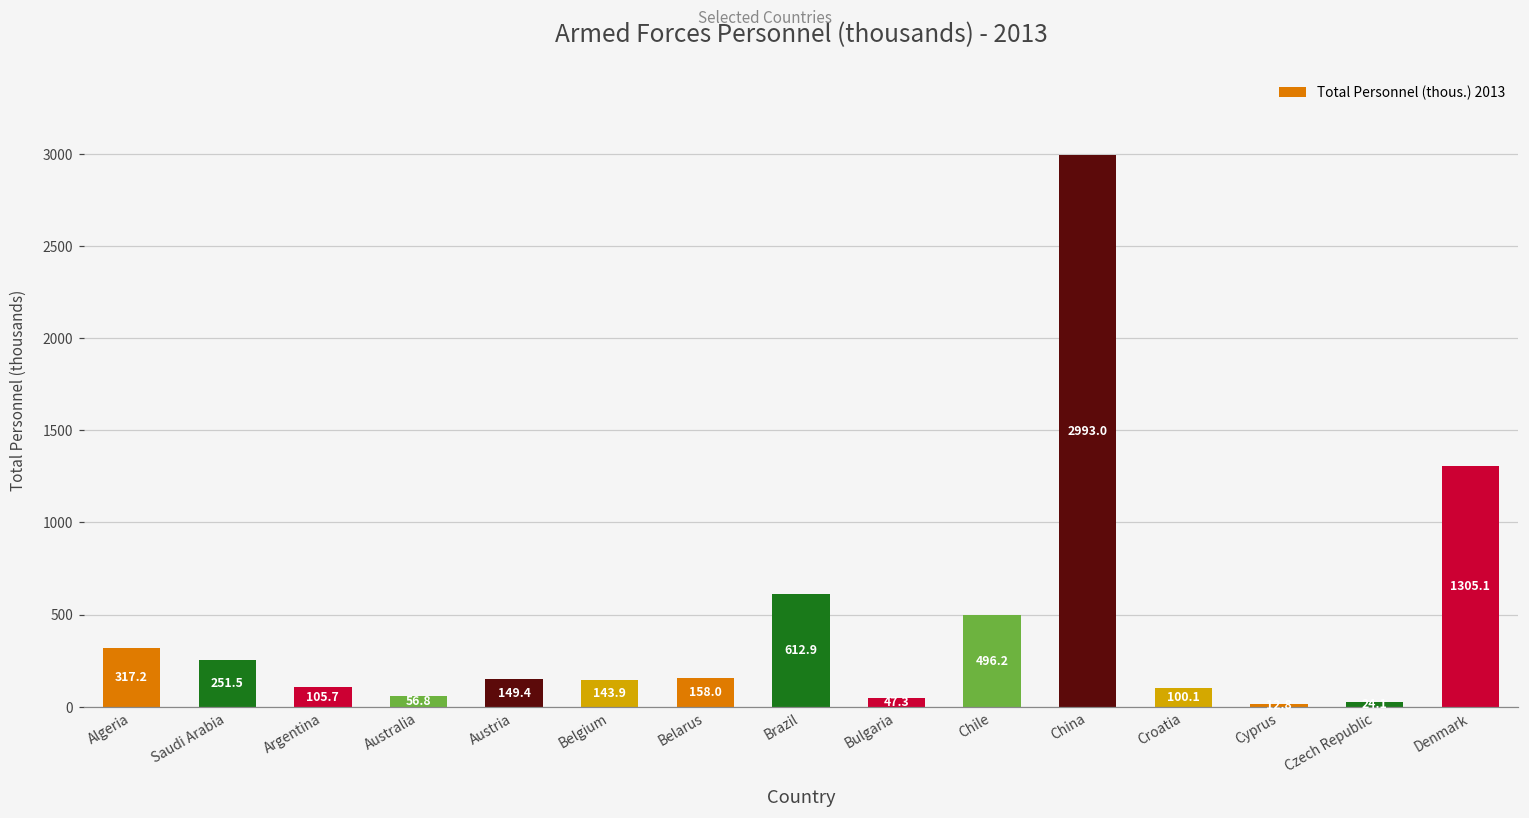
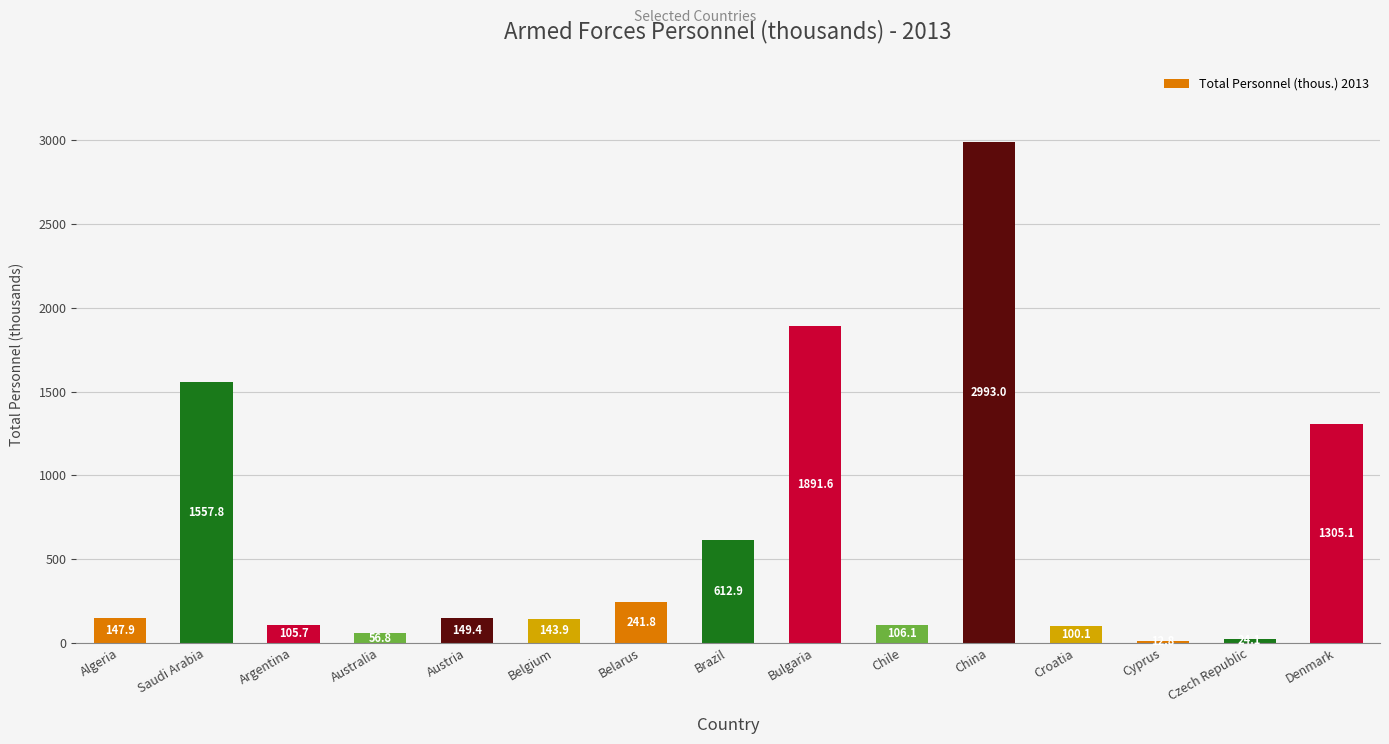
Algeria: 317.2 -> 147.9
Saudi Arabia: 251.5 -> 1557.8
Belarus: 158.0 -> 241.8
Bulgaria: 47.3 -> 1891.6
Chile: 496.2 -> 106.1
